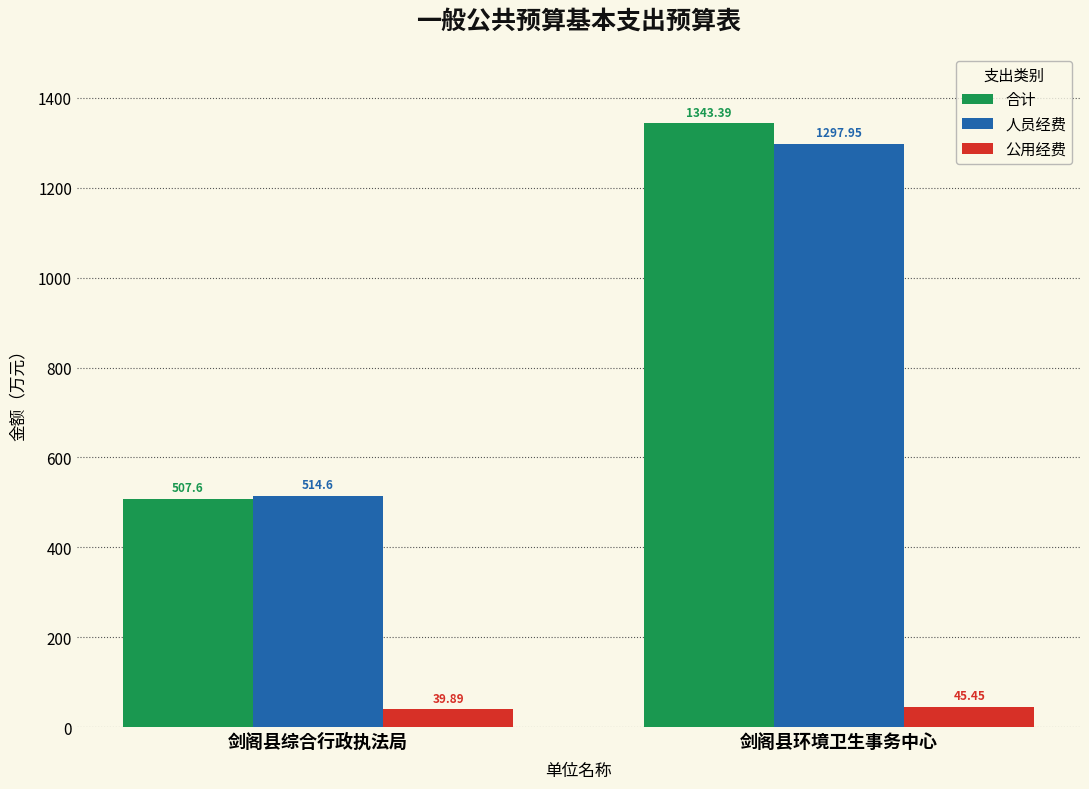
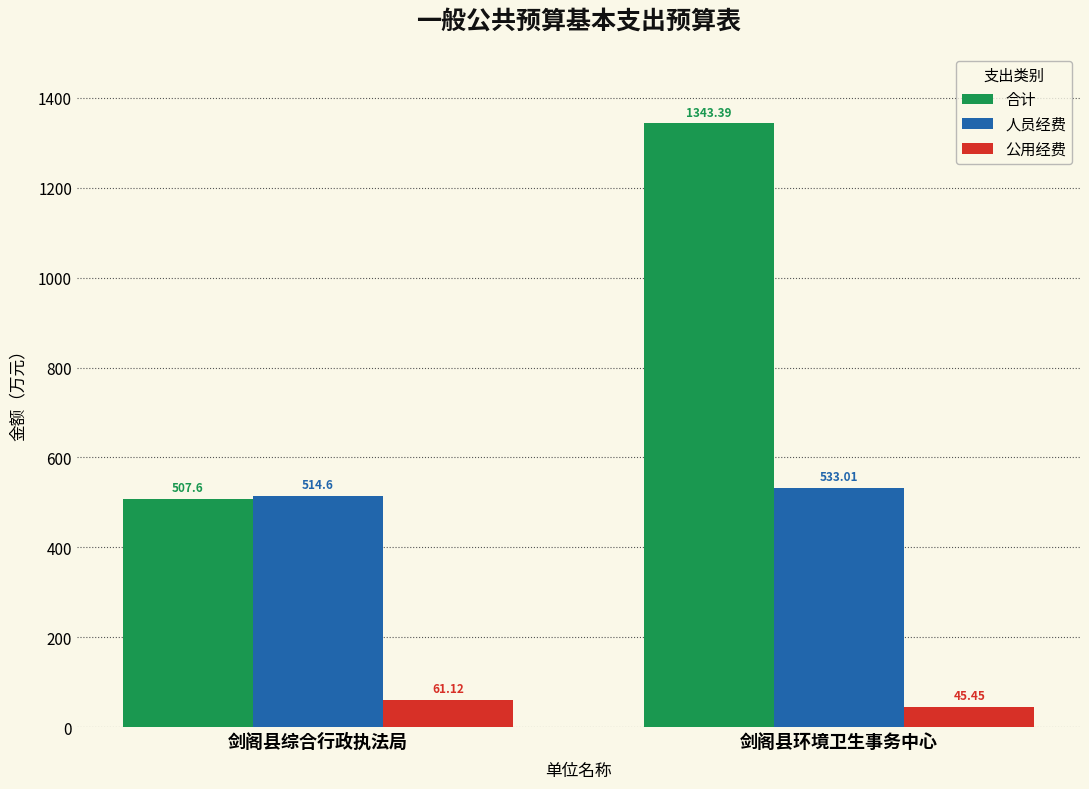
公用经费, 剑阁县综合行政执法局: 39.89 -> 61.12
人员经费, 剑阁县环境卫生事务中心: 1297.95 -> 533.01
